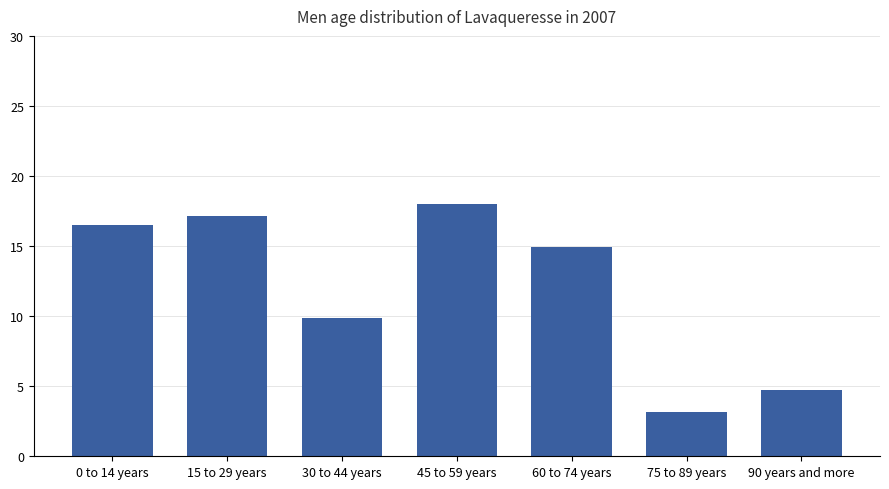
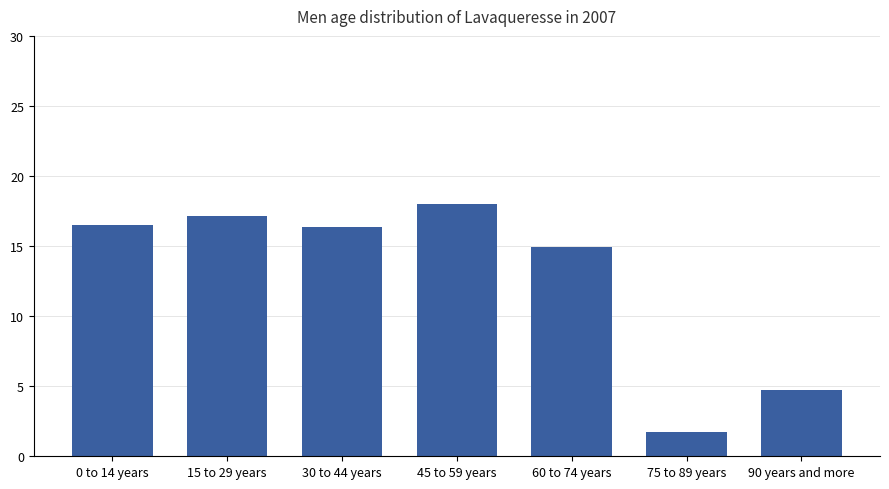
30 to 44 years: 9.9 -> 16.4
75 to 89 years: 3.2 -> 1.7
